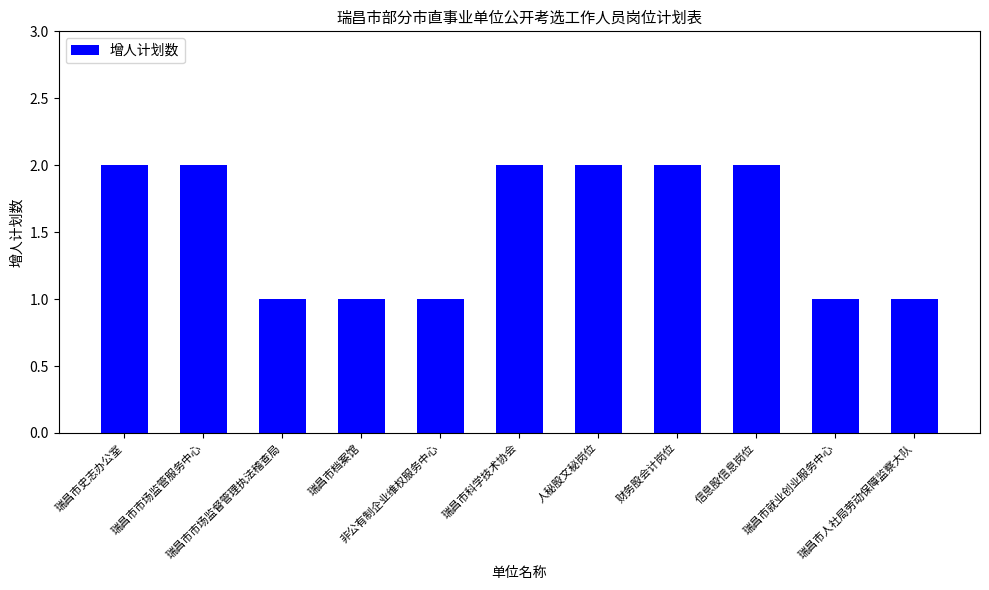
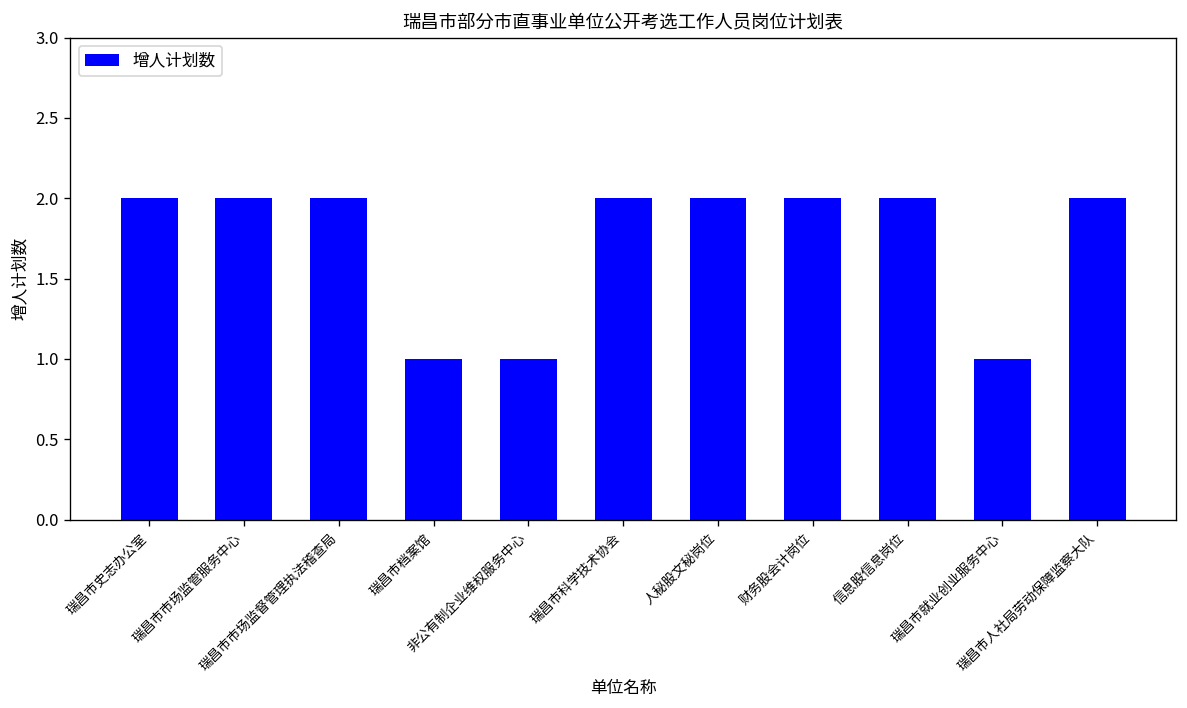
瑞昌市市场监督管理执法稽查局: 1 -> 2
瑞昌市人社局劳动保障监察大队: 1 -> 2
